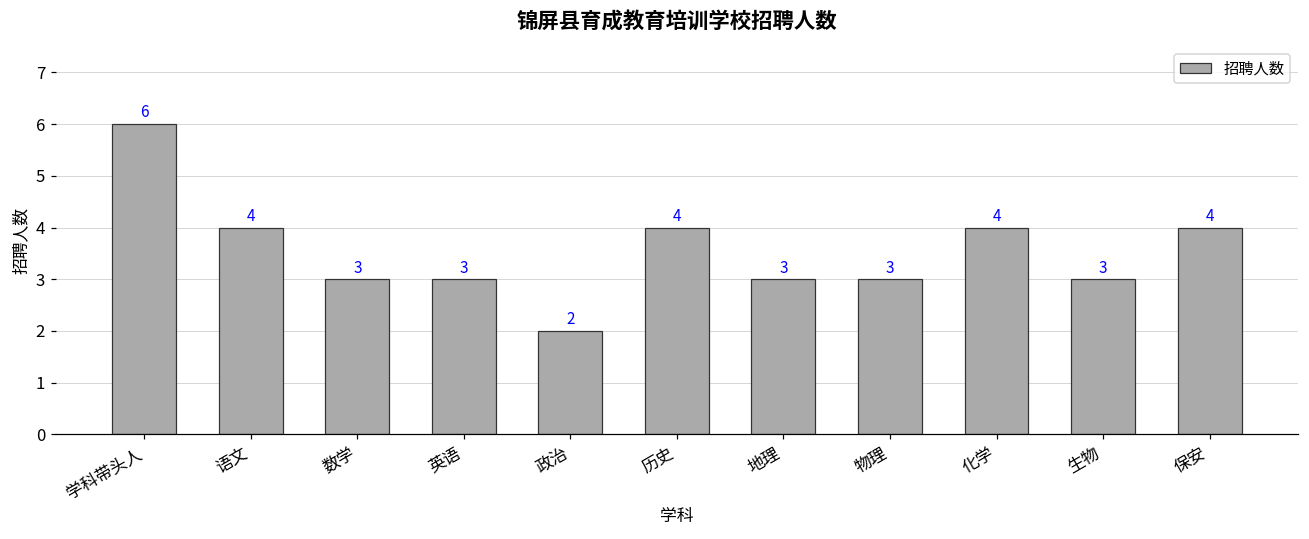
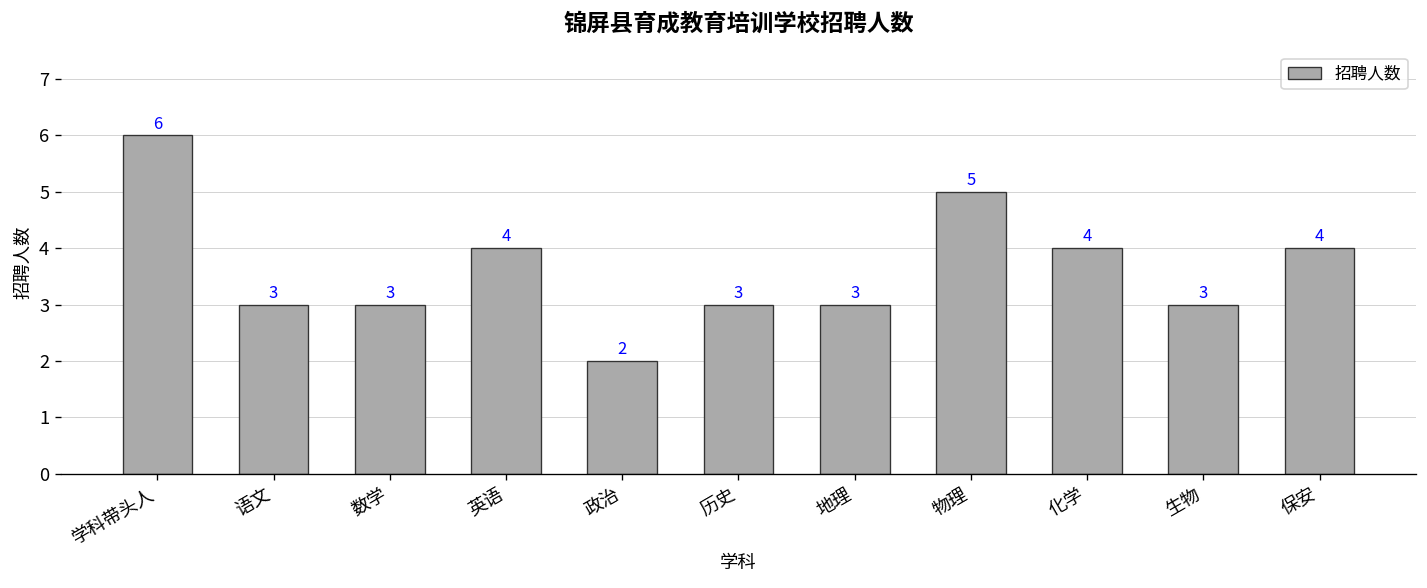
语文: 4 -> 3
英语: 3 -> 4
历史: 4 -> 3
物理: 3 -> 5
